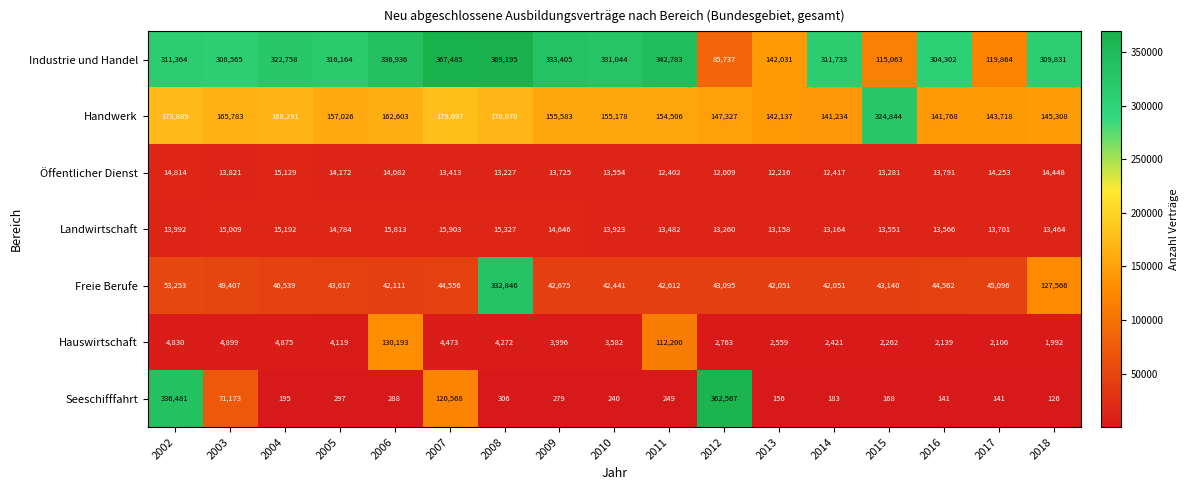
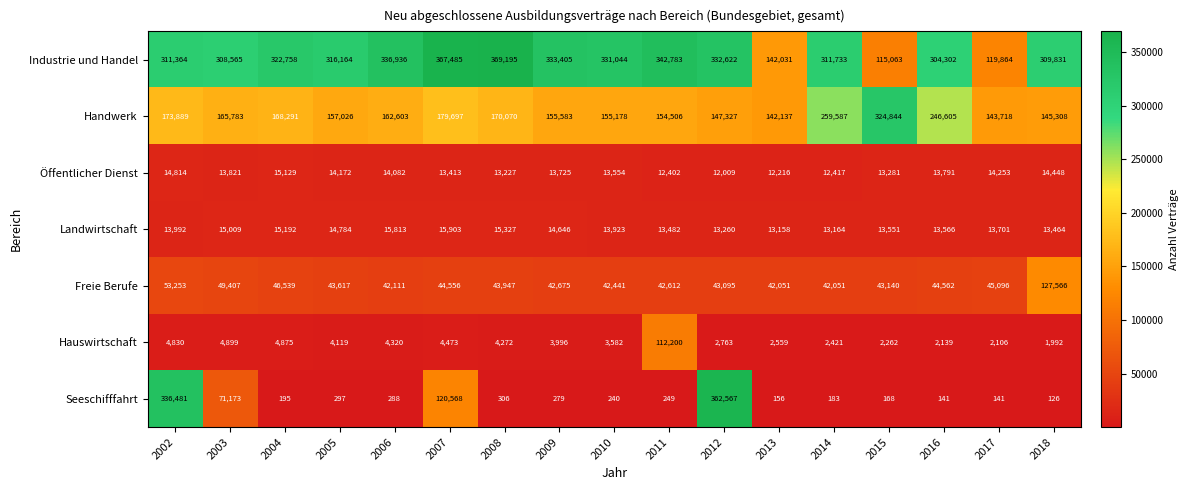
Industrie und Handel, 2012: 85,737 -> 332,622
Handwerk, 2014: 141,234 -> 259,587
Handwerk, 2016: 141,768 -> 246,605
Freie Berufe, 2008: 332,846 -> 43,947
Hauswirtschaft, 2006: 130,193 -> 4,320
